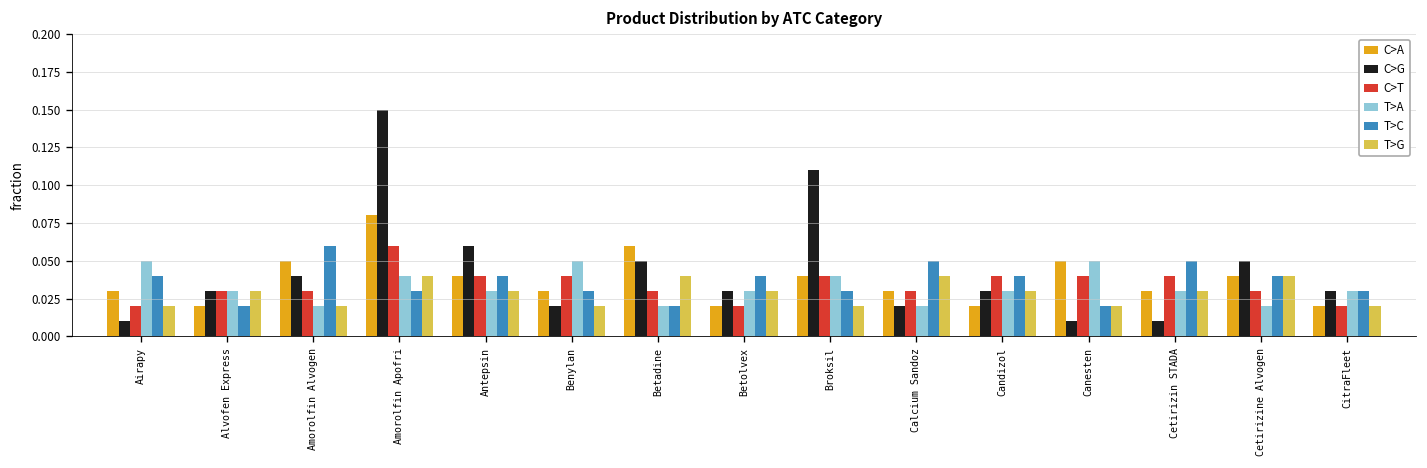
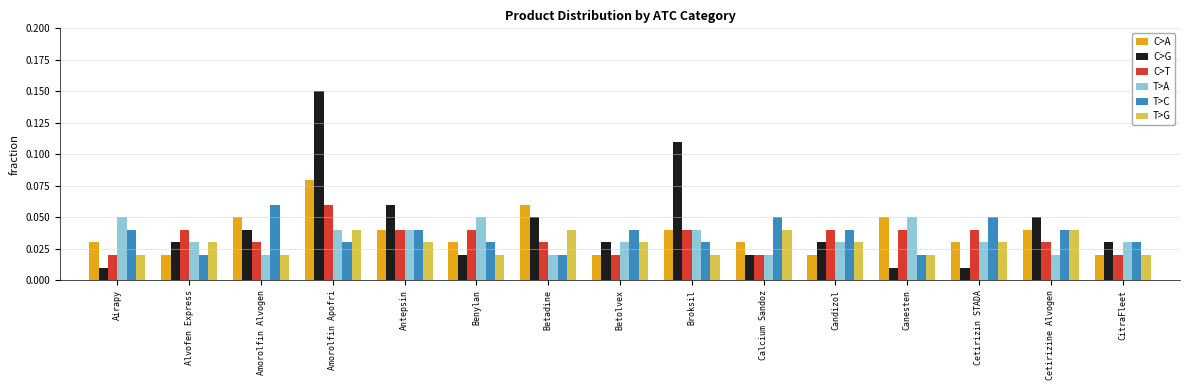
C>T, Alvofen Express: 0.030 -> 0.040
T>A, Antepsin: 0.030 -> 0.040
C>T, Calcium Sandoz: 0.030 -> 0.020
